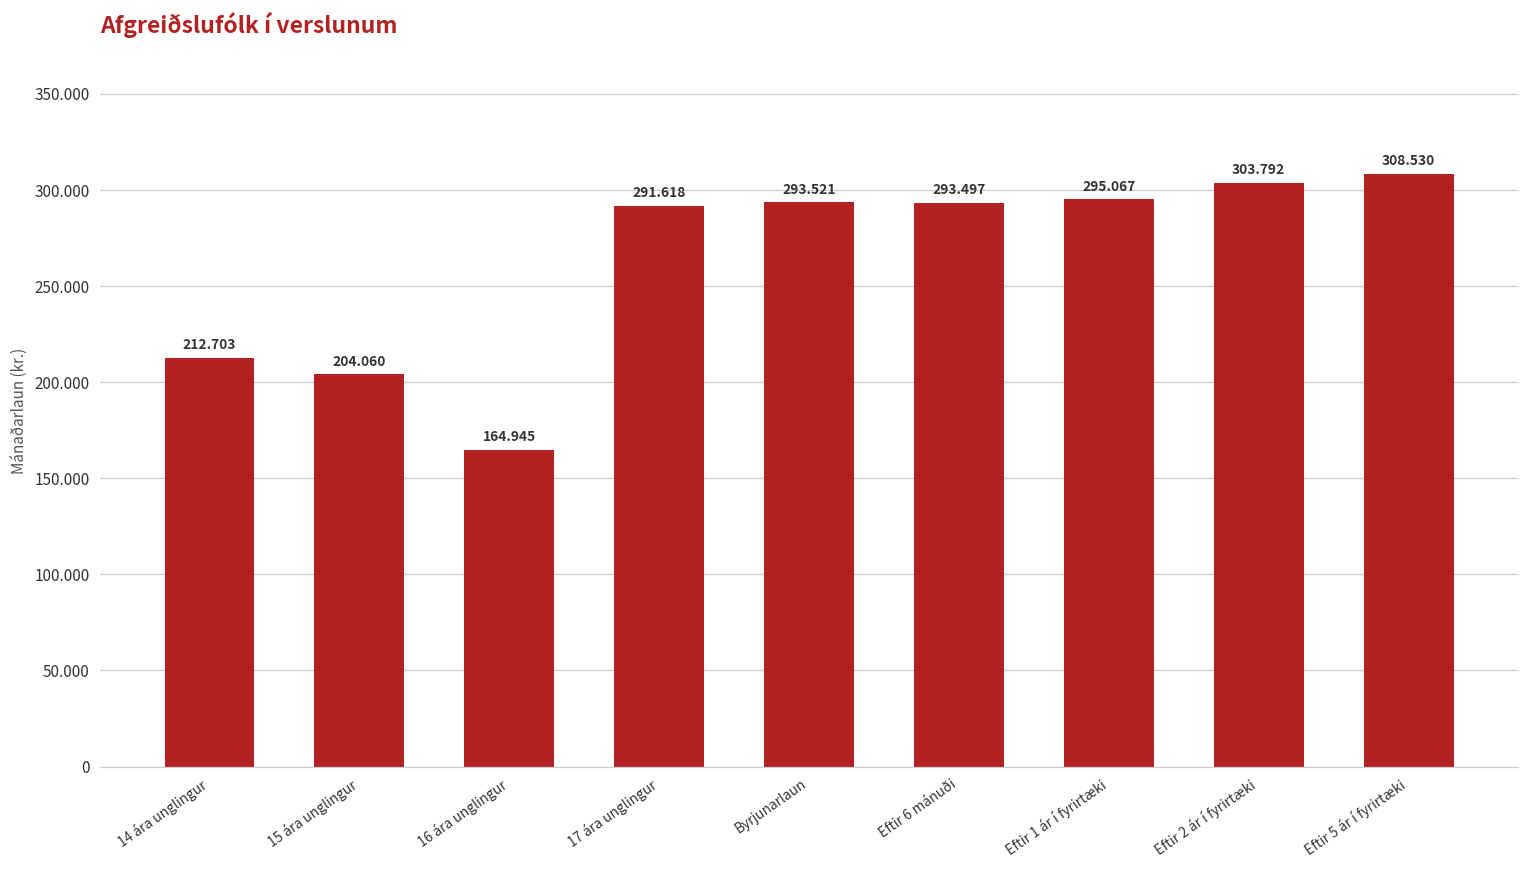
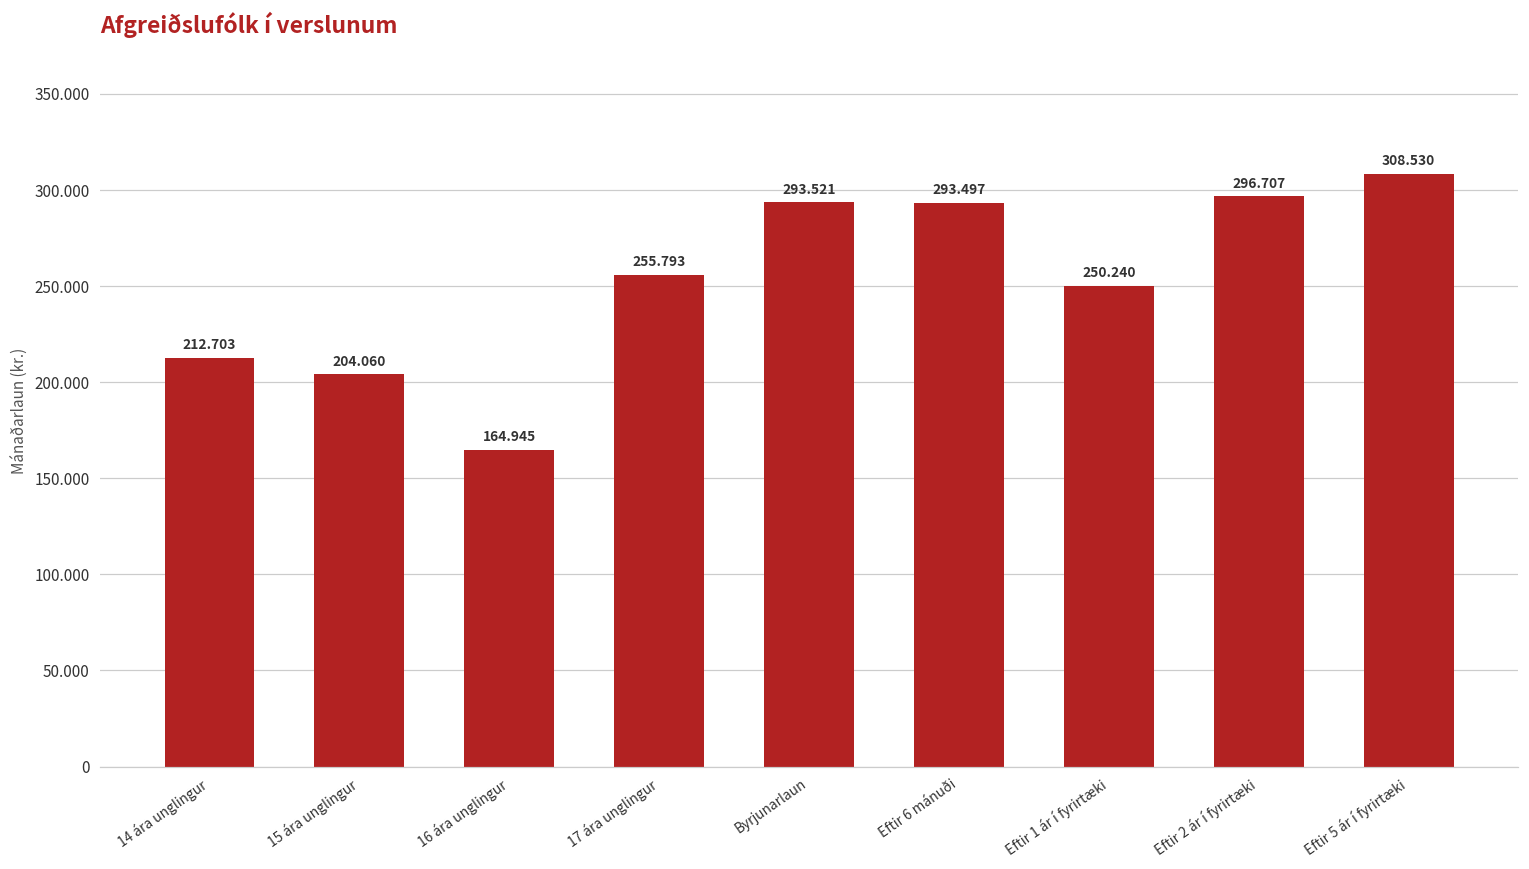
17 ára unglingur: 291.618 -> 255.793
Eftir 1 ár í fyrirtæki: 295.067 -> 250.240
Eftir 2 ár í fyrirtæki: 303.792 -> 296.707
